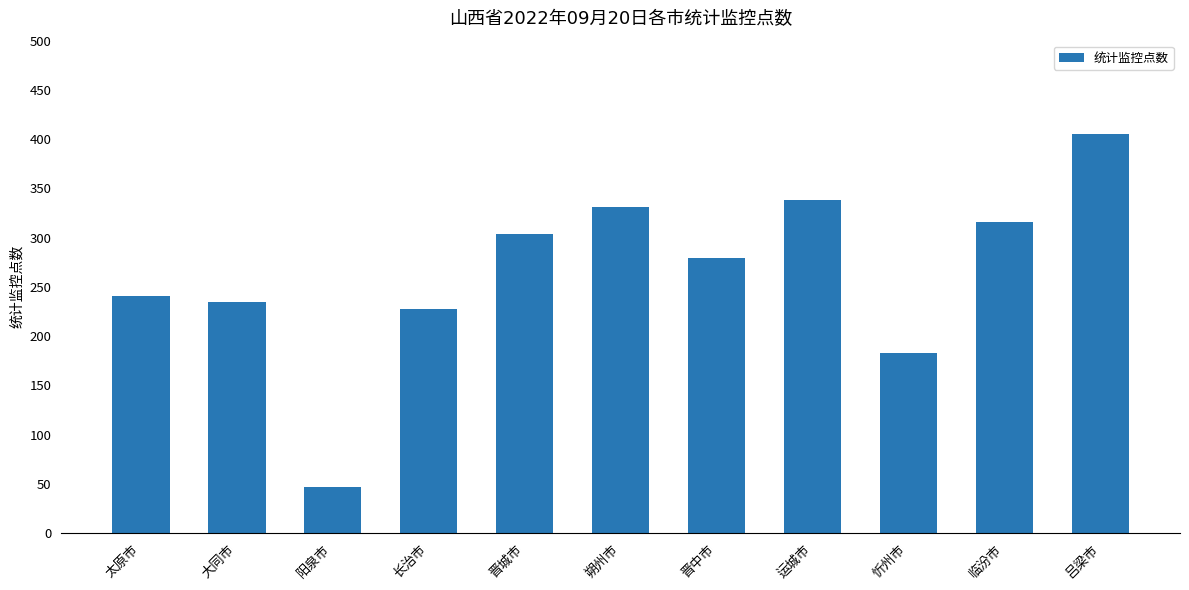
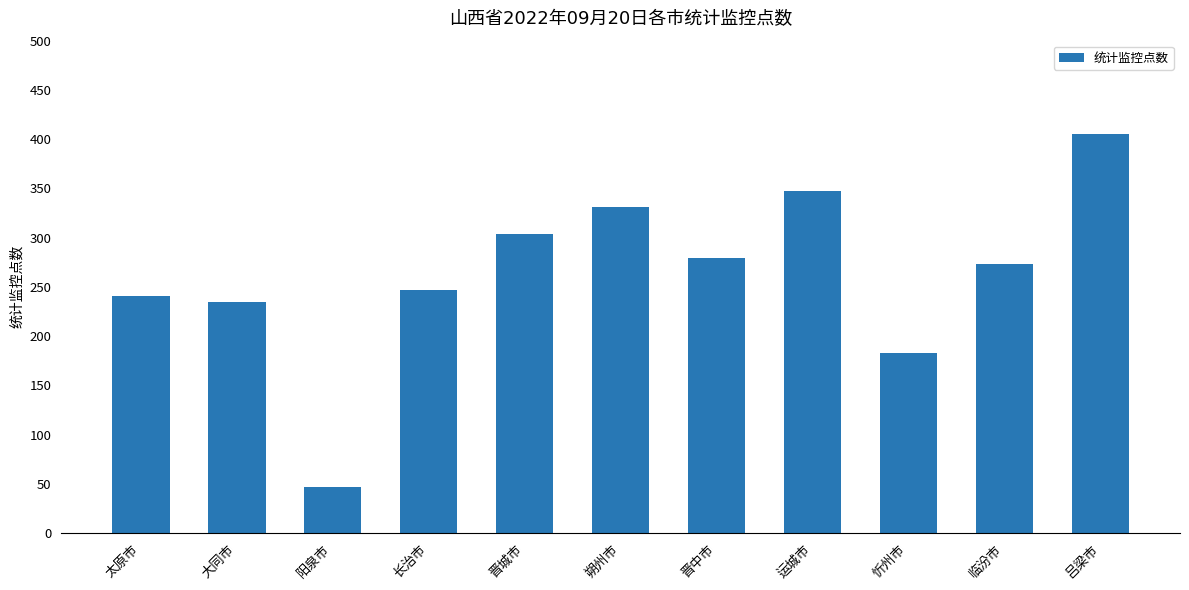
长治市: 230 -> 250
运城市: 340 -> 350
临汾市: 320 -> 270
